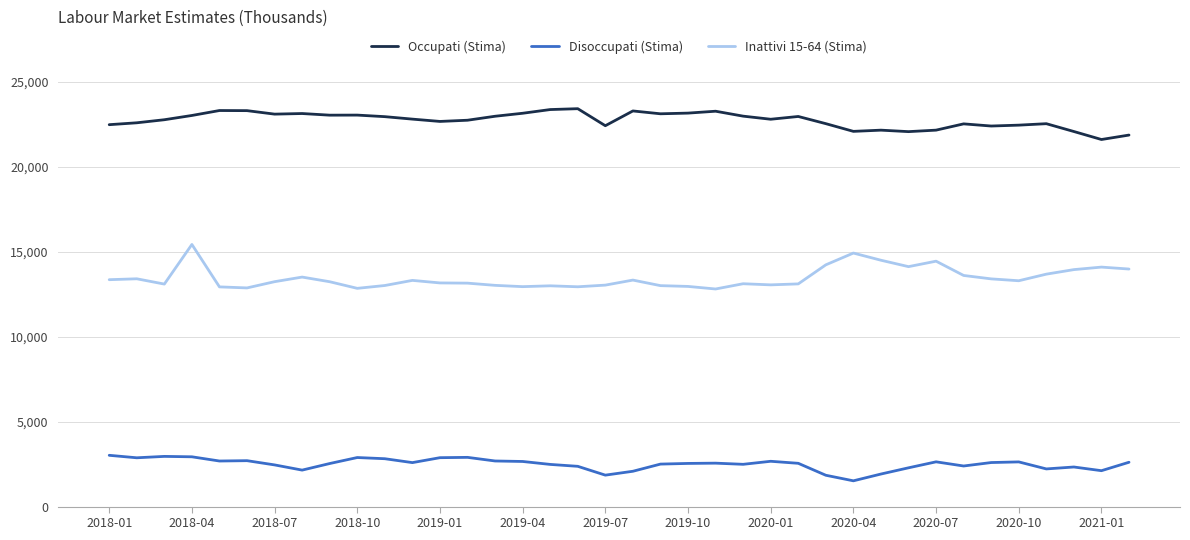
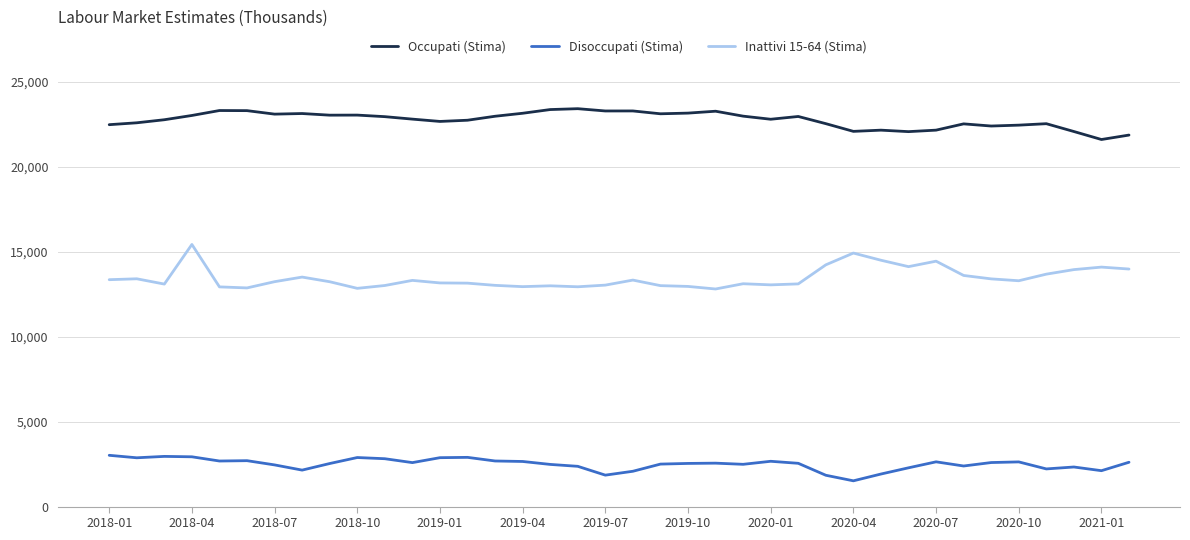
Occupati (Stima), 2019-07: 22,400 -> 23,300
